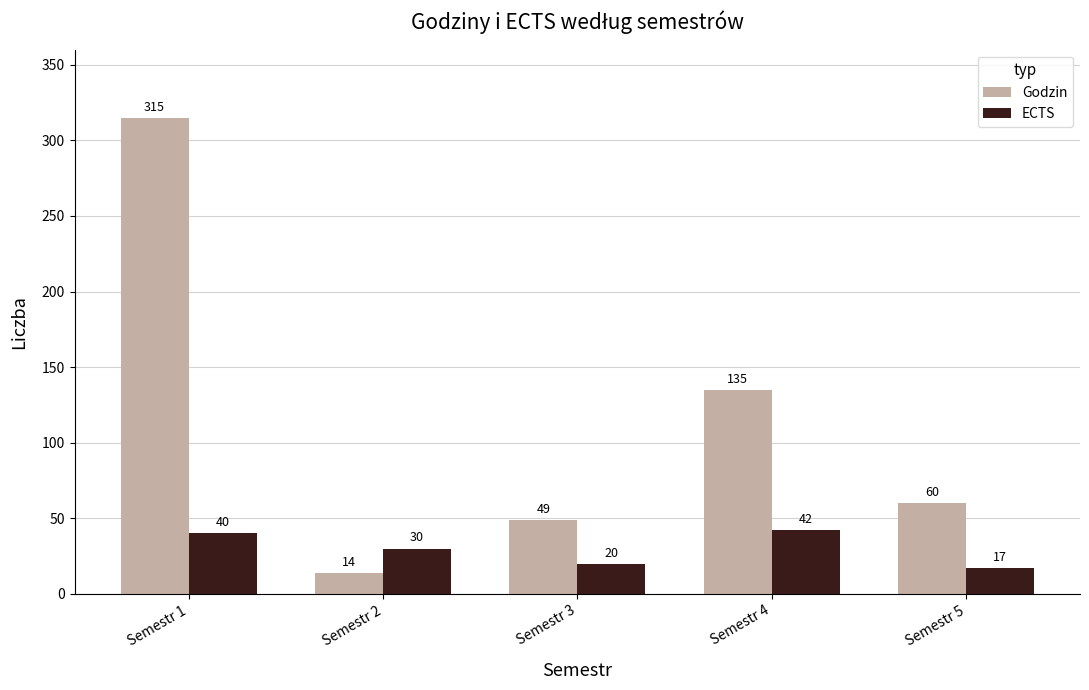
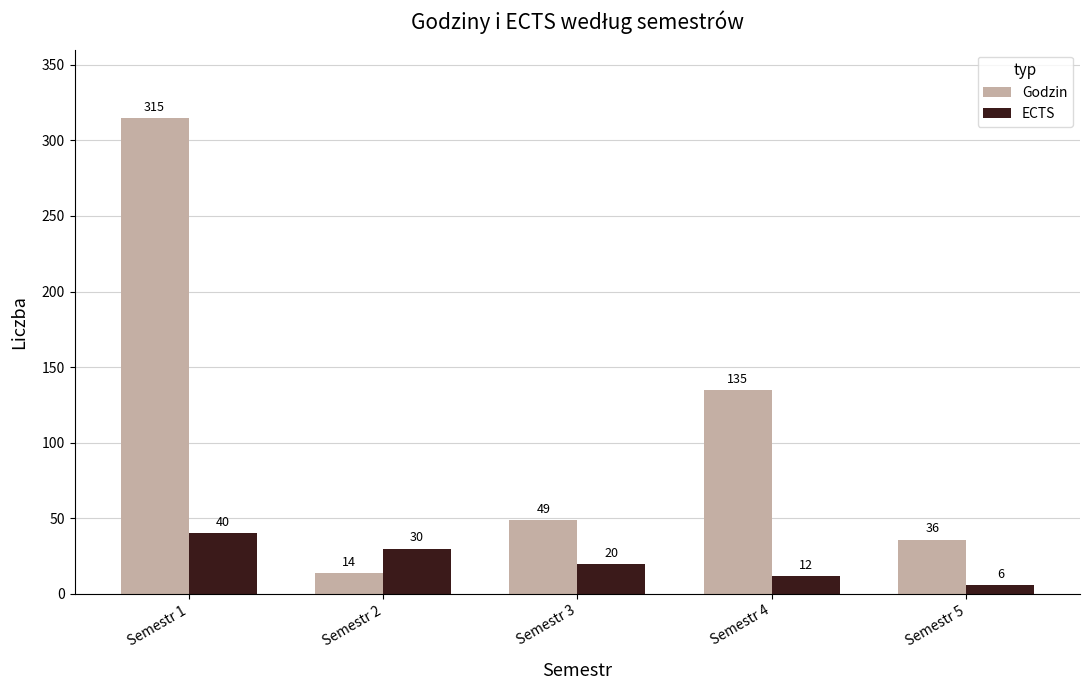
ECTS, Semestr 4: 42 -> 12
Godzin, Semestr 5: 60 -> 36
ECTS, Semestr 5: 17 -> 6
